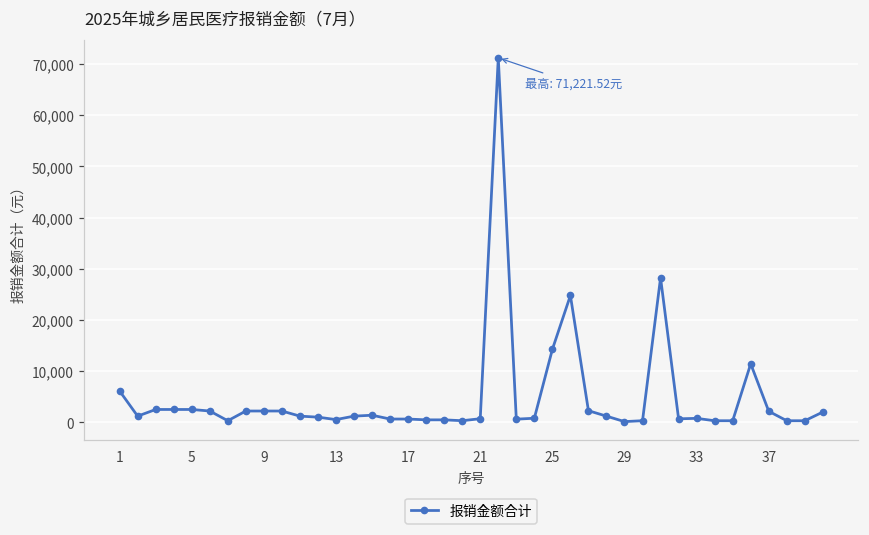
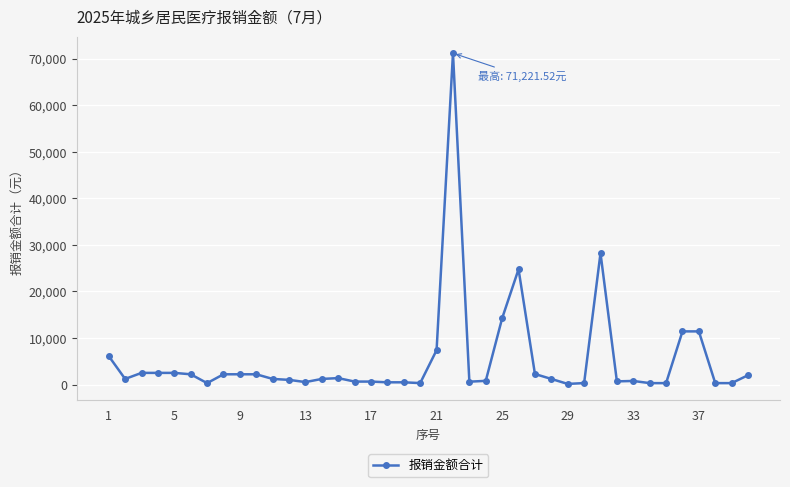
21: 1,000 -> 7,000
37: 2,000 -> 11,000
